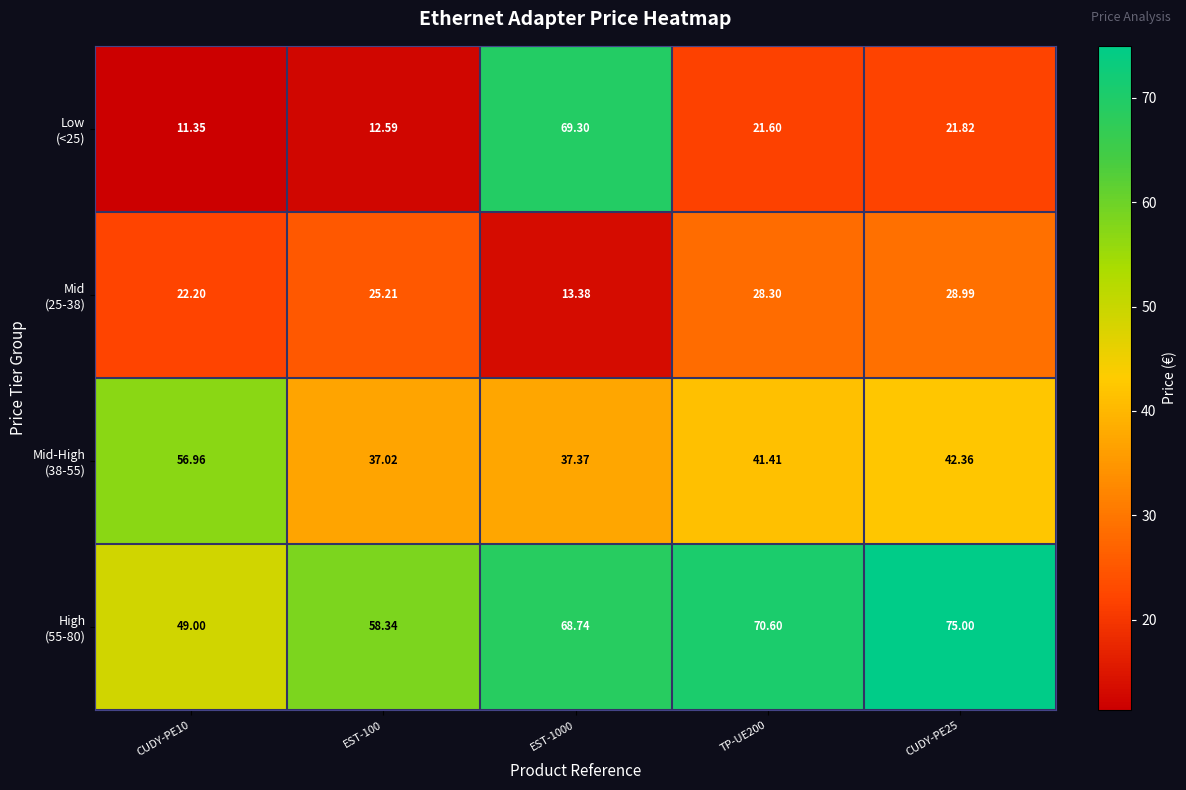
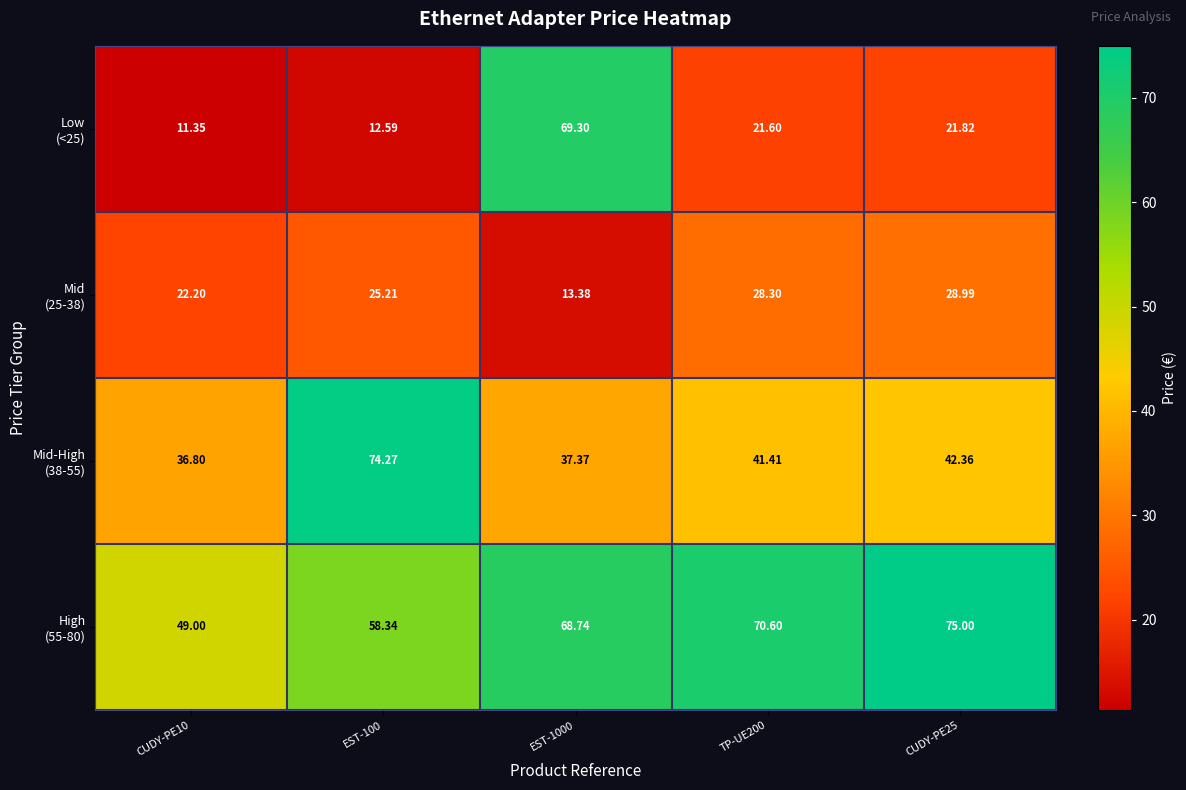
Mid-High (38-55), CUDY-PE10: 56.96 -> 36.80
Mid-High (38-55), EST-100: 37.02 -> 74.27
